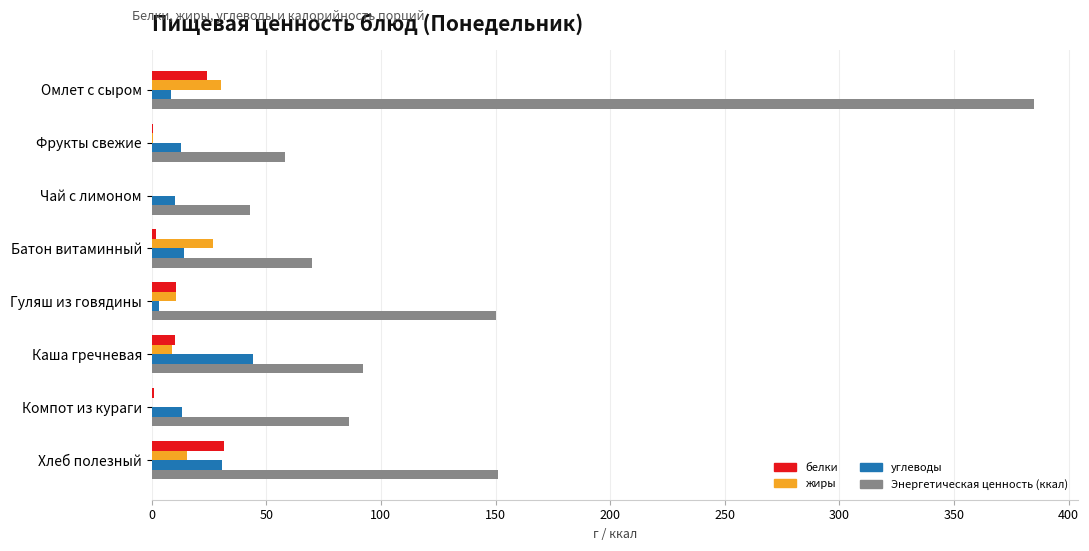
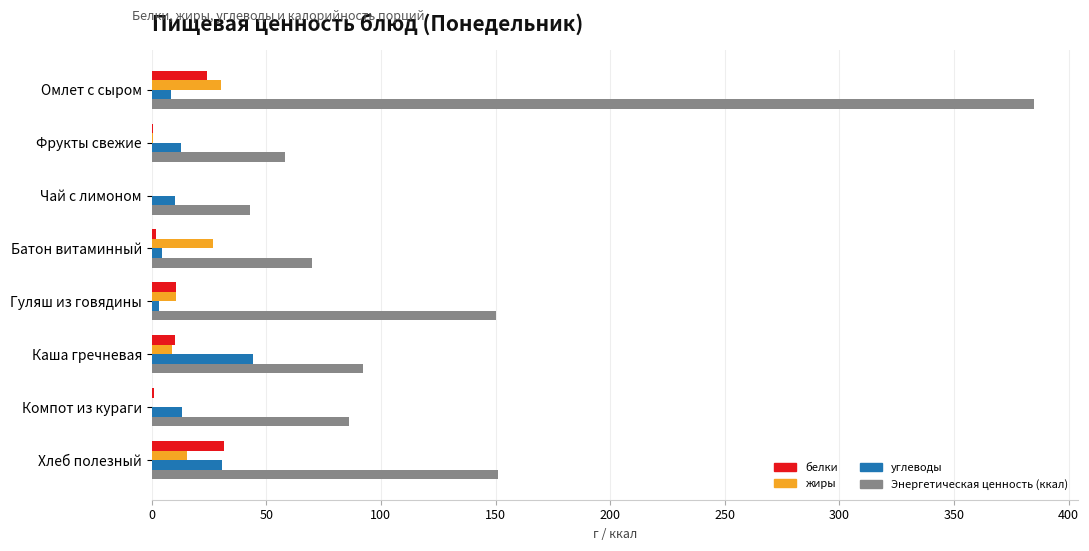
углеводы, Батон витаминный: 14 -> 4
